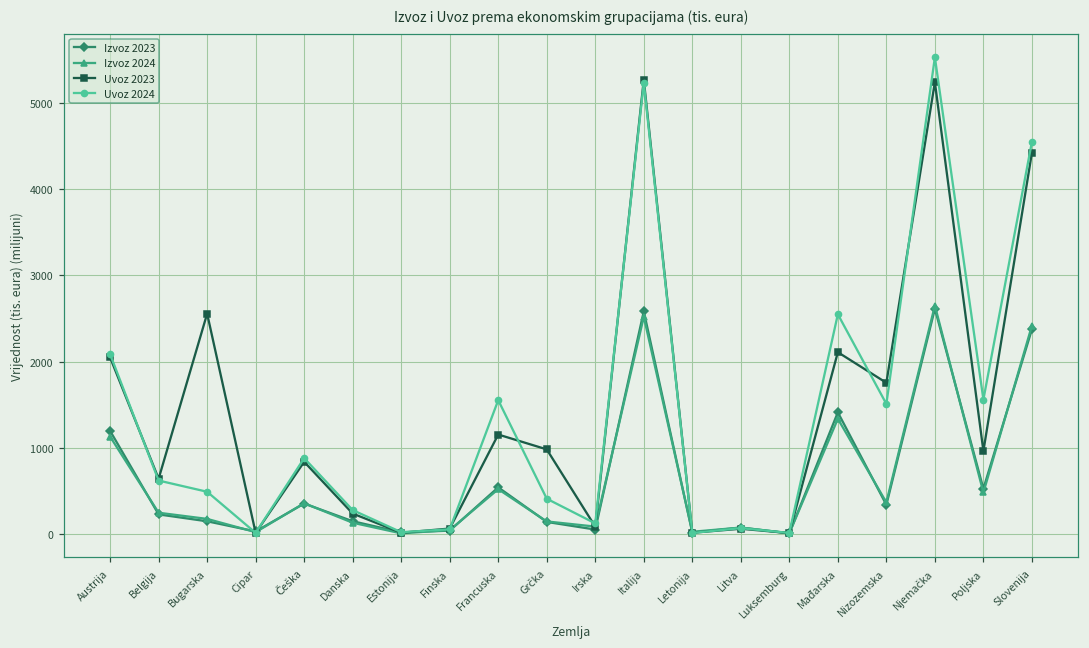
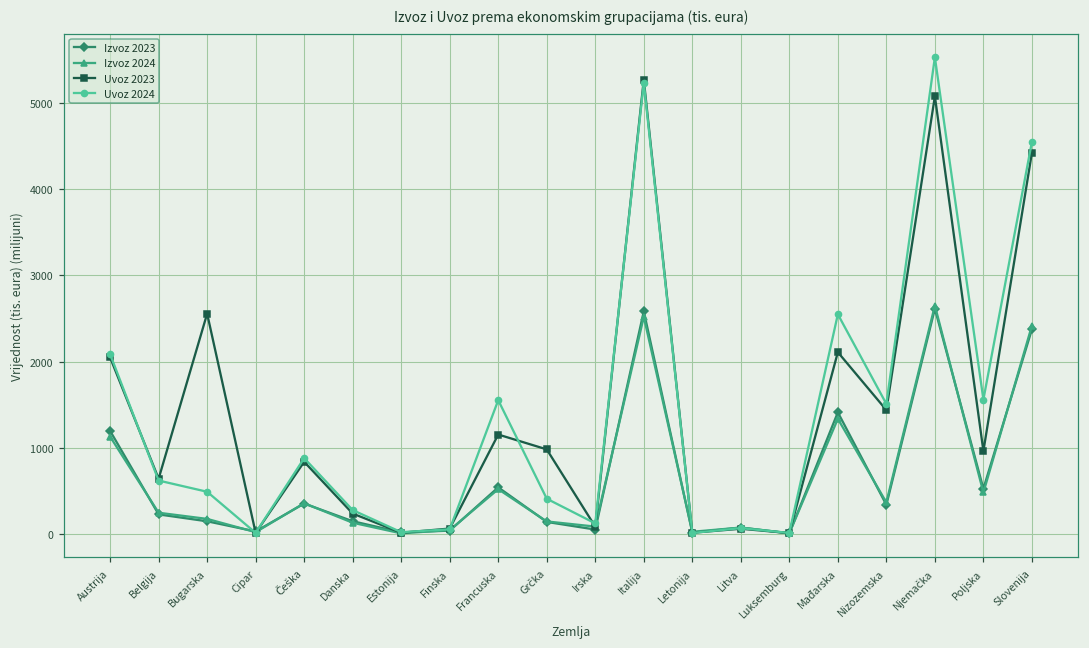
Uvoz 2023, Nizozemska: 1800 -> 1400
Uvoz 2023, Njemačka: 5200 -> 5100
